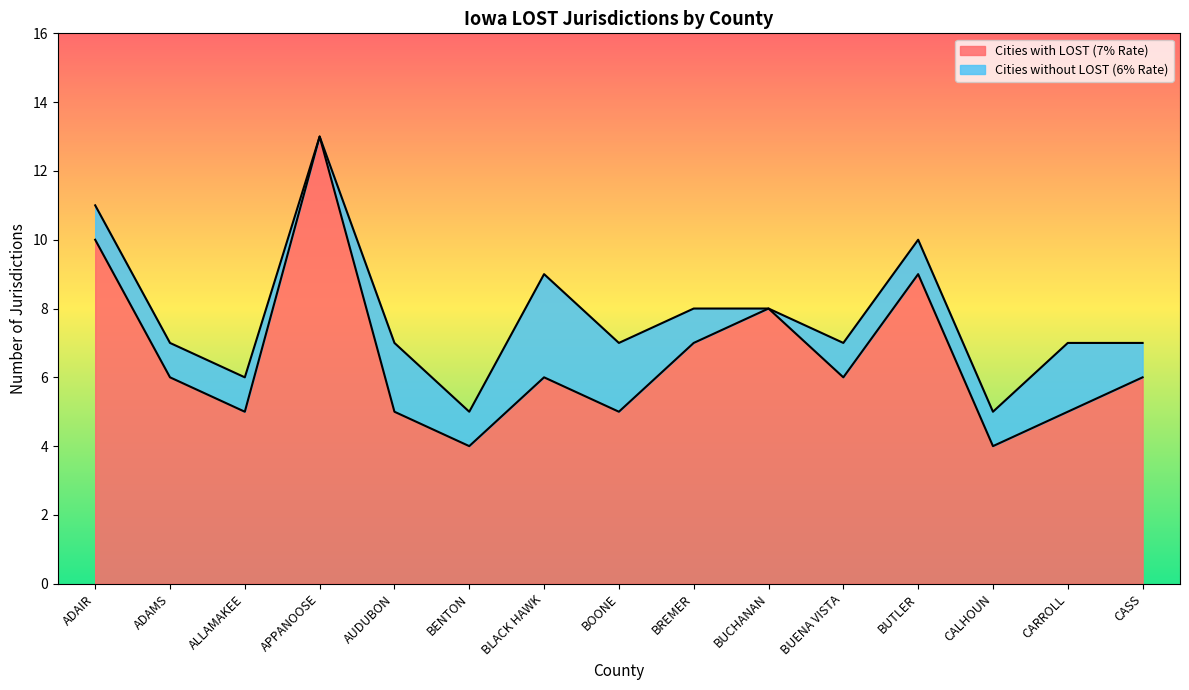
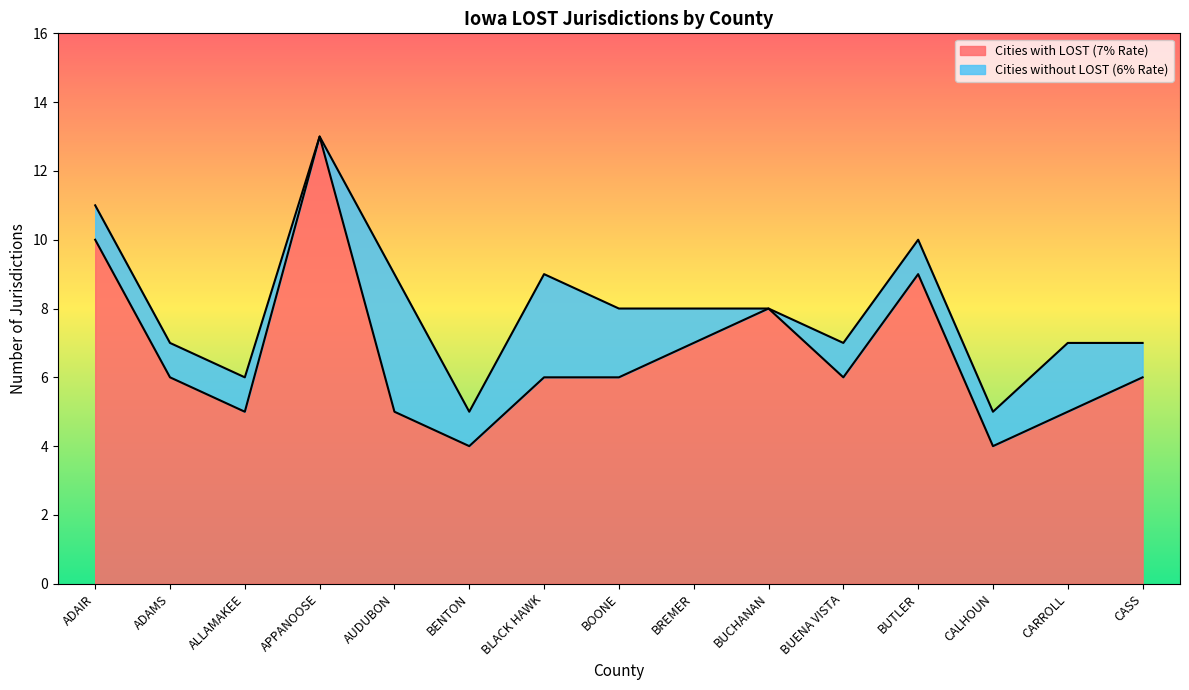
Cities without LOST (6% Rate), AUDUBON: 2 -> 4
Cities with LOST (7% Rate), BOONE: 5 -> 6
